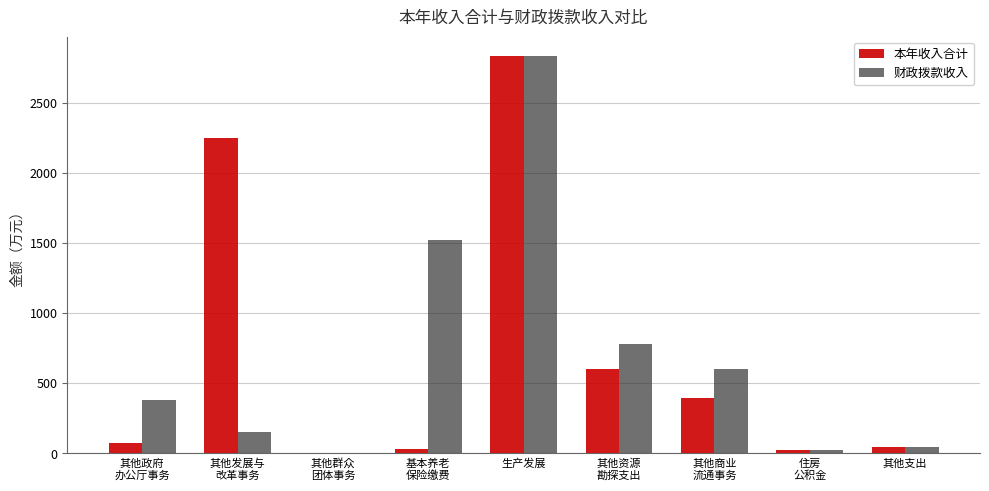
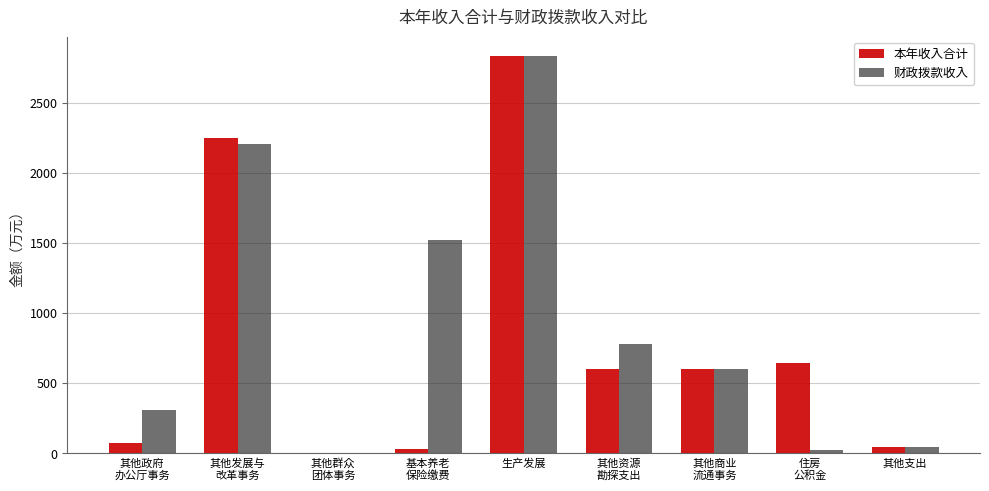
财政拨款收入, 其他政府 办公厅事务: 380 -> 310
财政拨款收入, 其他发展与 改革事务: 150 -> 2200
本年收入合计, 其他商业 流通事务: 390 -> 600
本年收入合计, 住房 公积金: 20 -> 640
